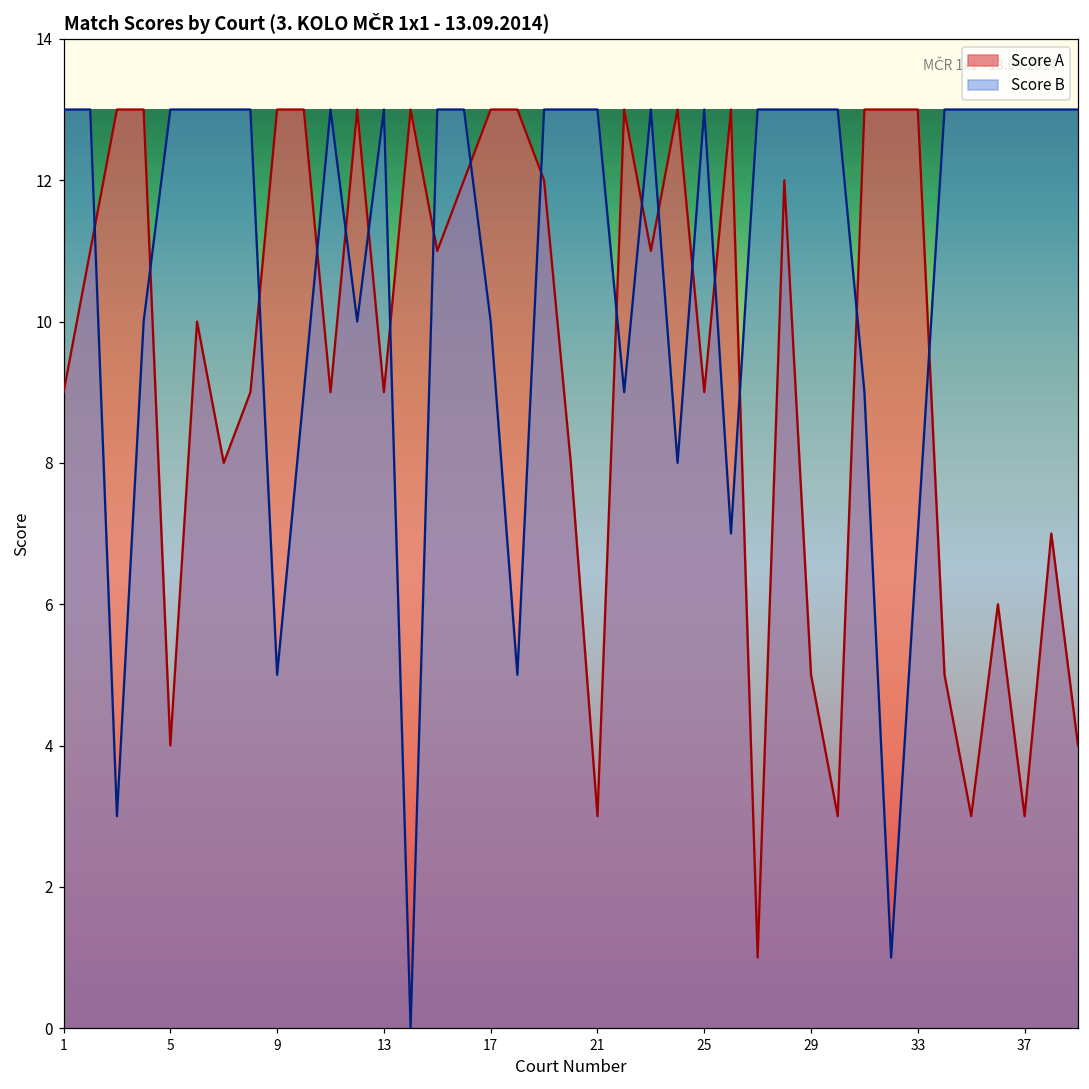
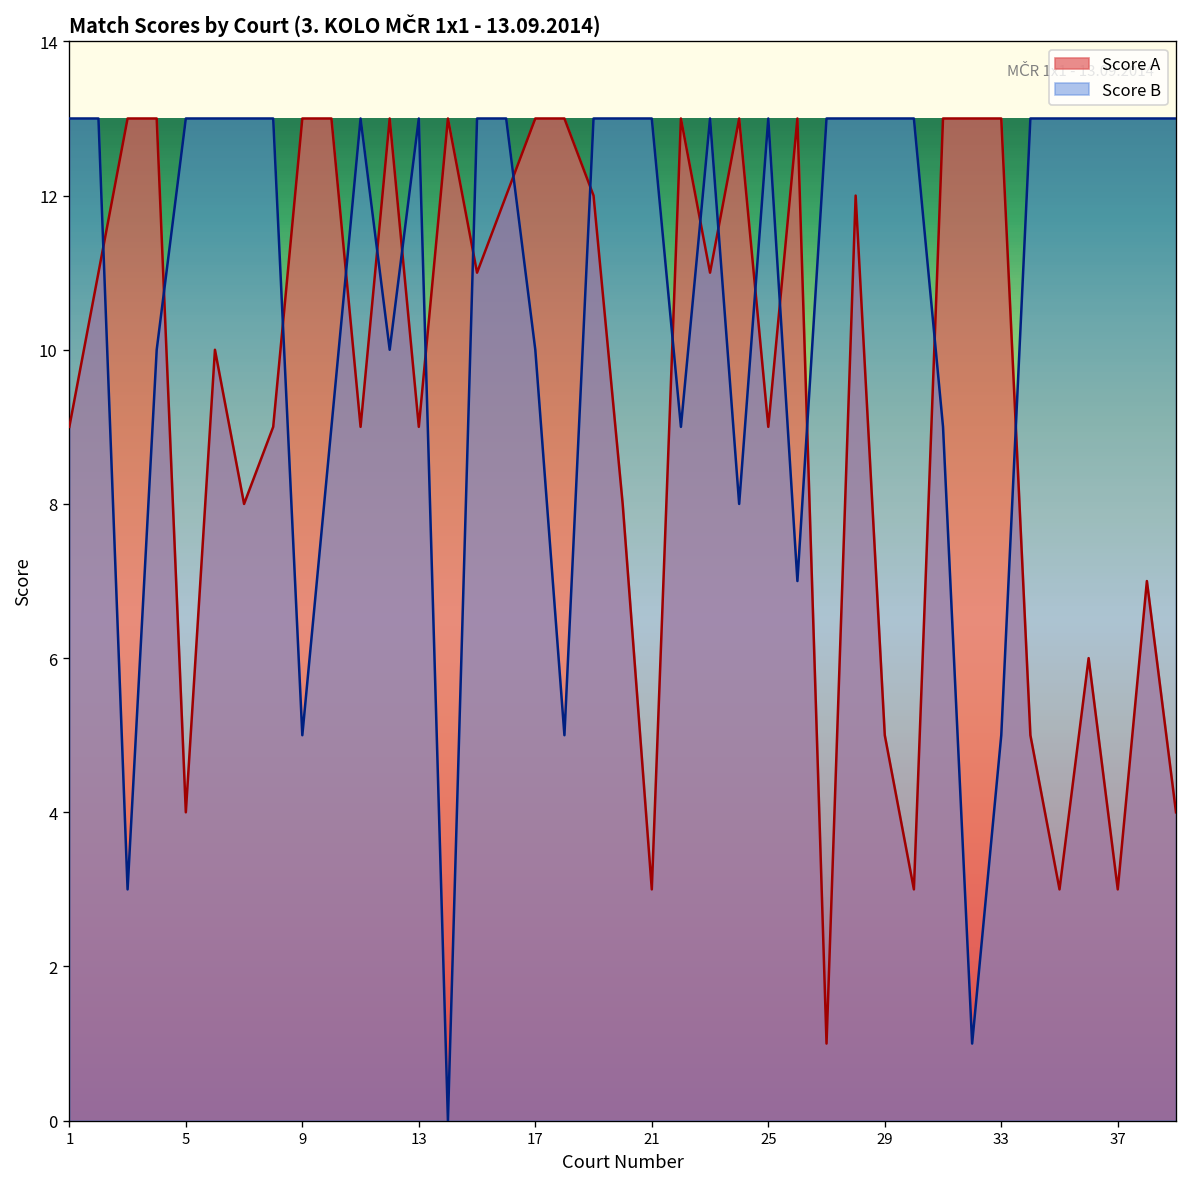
Score B, 33: 7 -> 5
